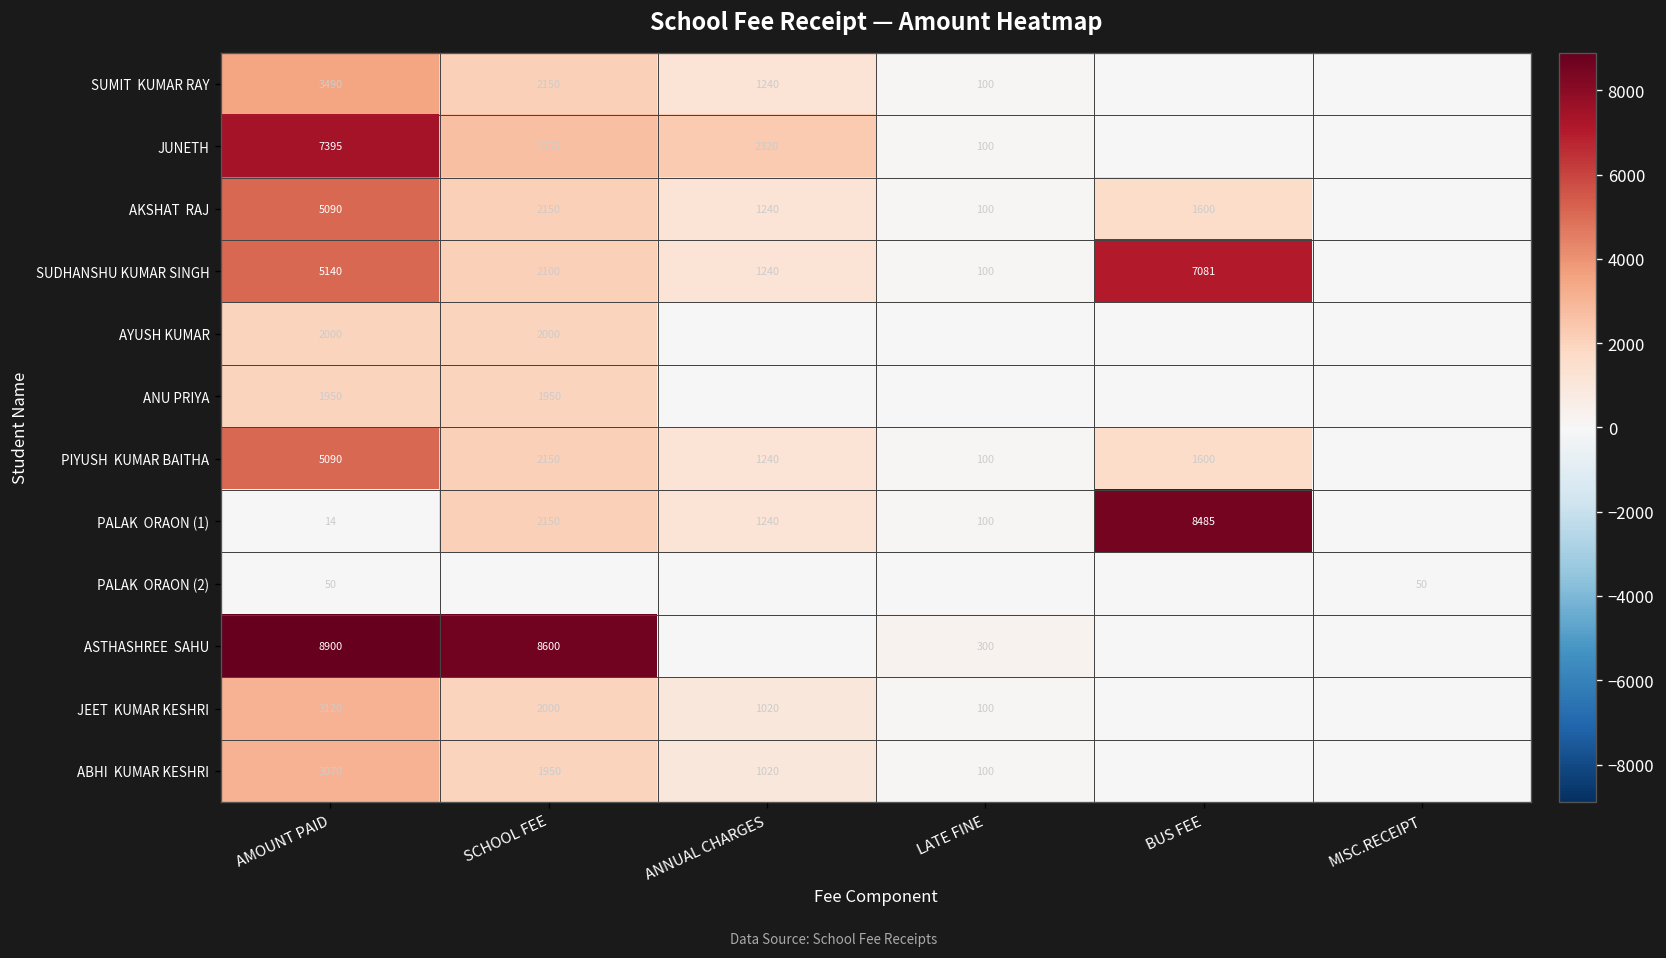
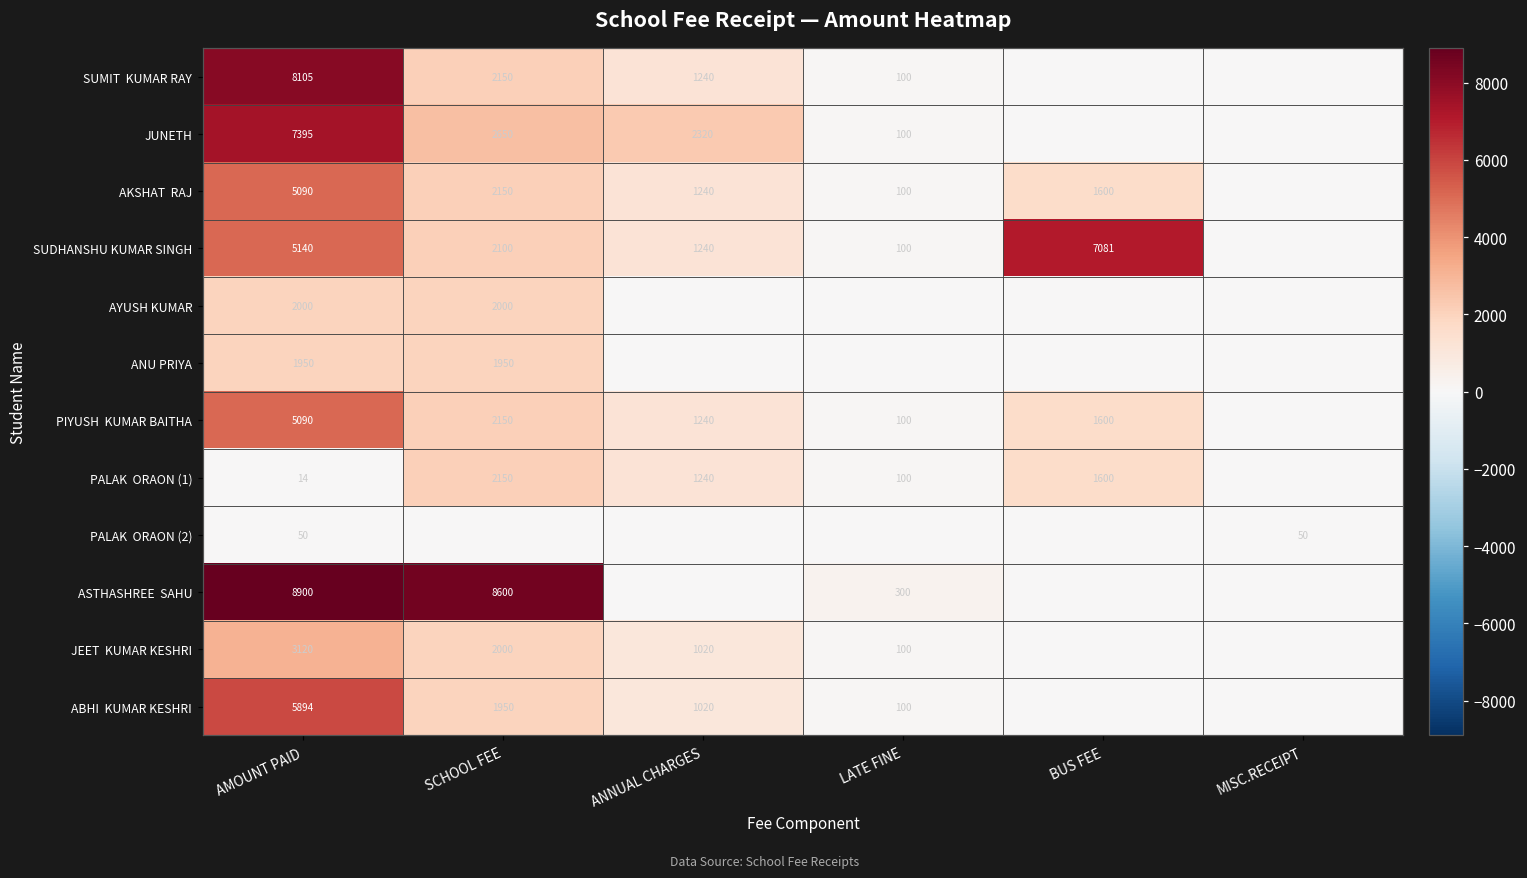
SUMIT KUMAR RAY, AMOUNT PAID: 3490 -> 8105
PALAK ORAON (1), BUS FEE: 8485 -> 1600
ABHI KUMAR KESHRI, AMOUNT PAID: 3070 -> 5894
